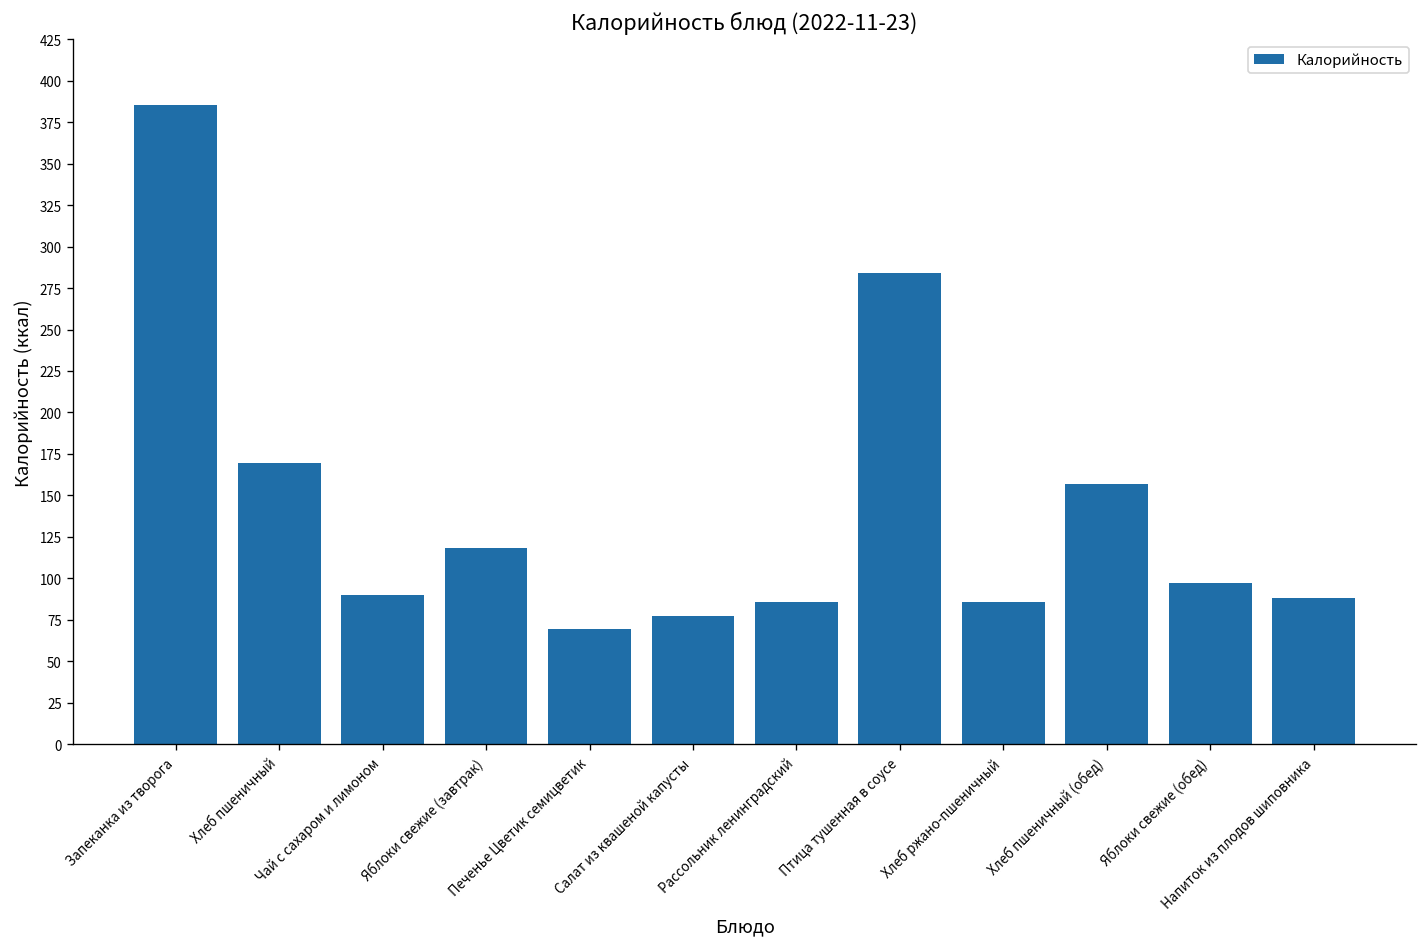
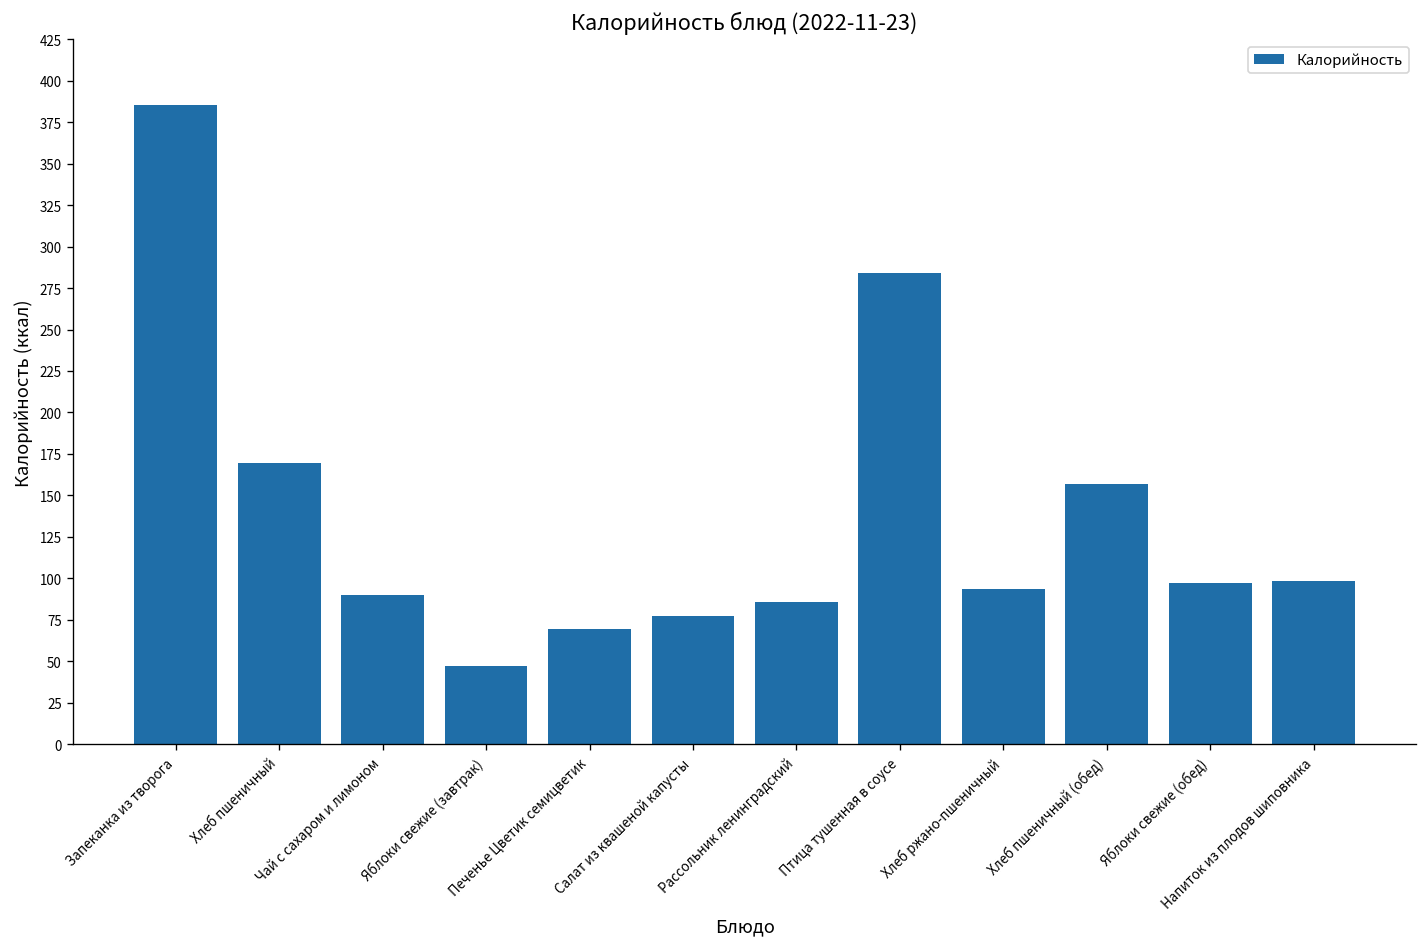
Яблоки свежие (завтрак): 118 -> 47
Хлеб ржано-пшеничный: 86 -> 93
Напиток из плодов шиповника: 88 -> 99
